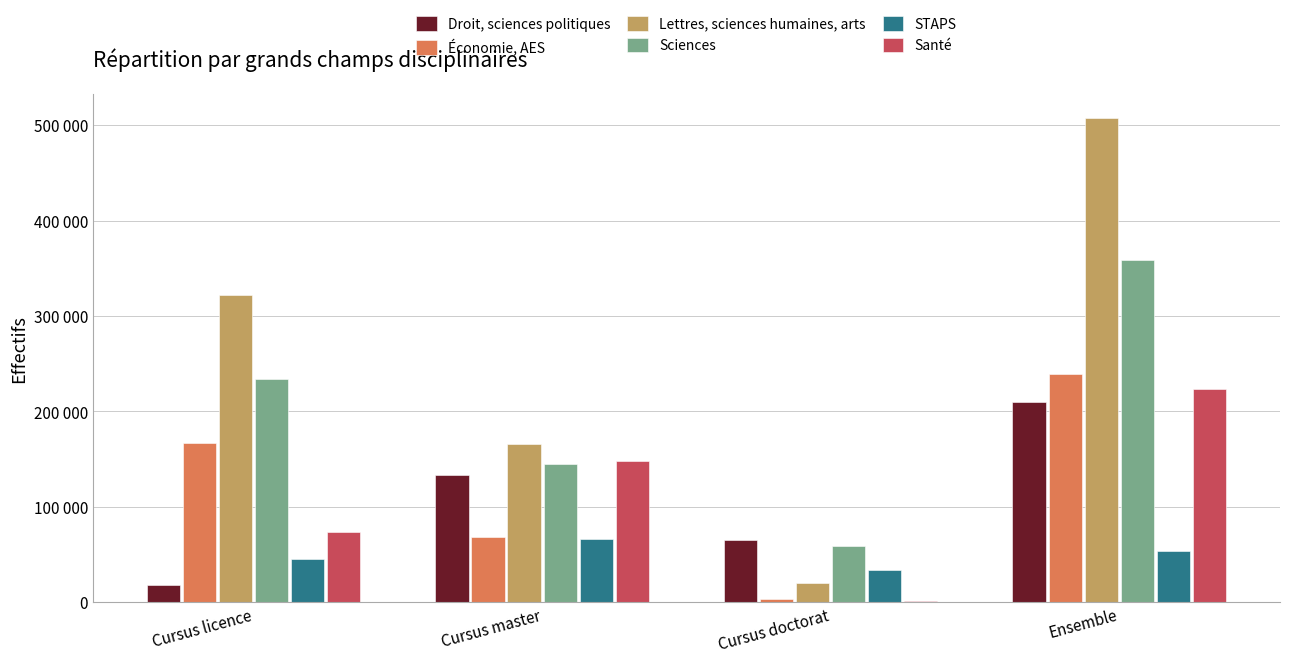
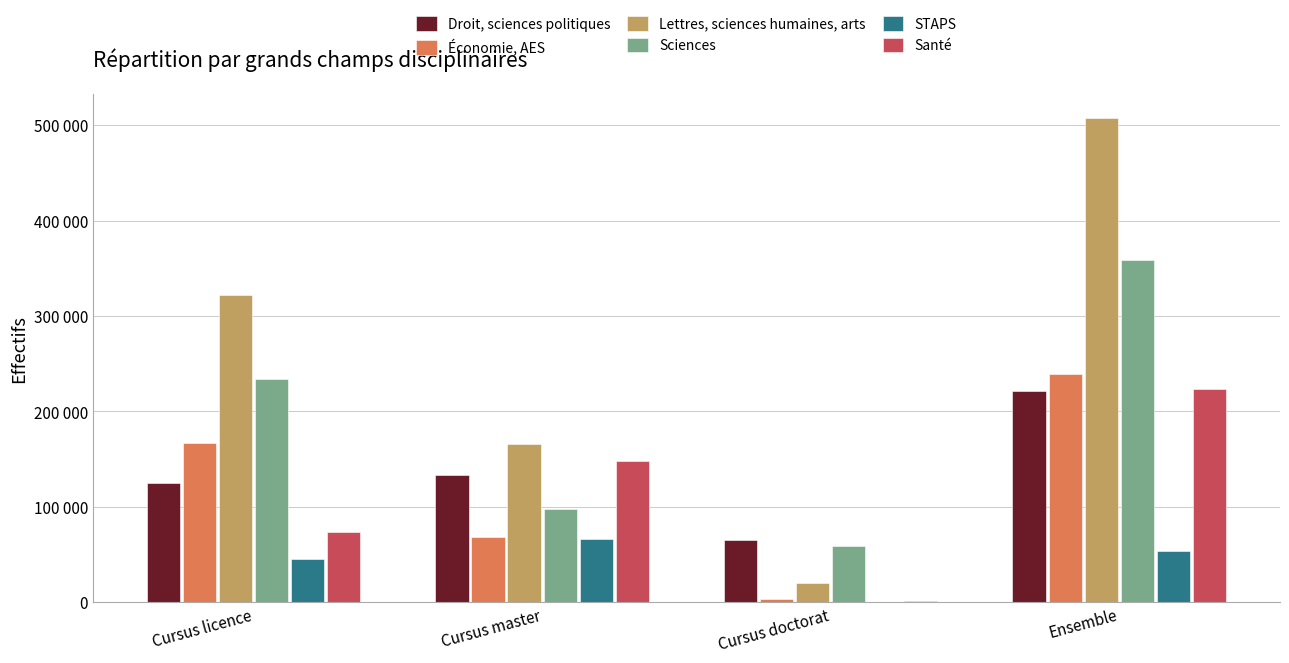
Droit, sciences politiques, Cursus licence: 20000 -> 120000
Sciences, Cursus master: 140000 -> 100000
STAPS, Cursus doctorat: 30000 -> 0
Droit, sciences politiques, Ensemble: 210000 -> 220000
